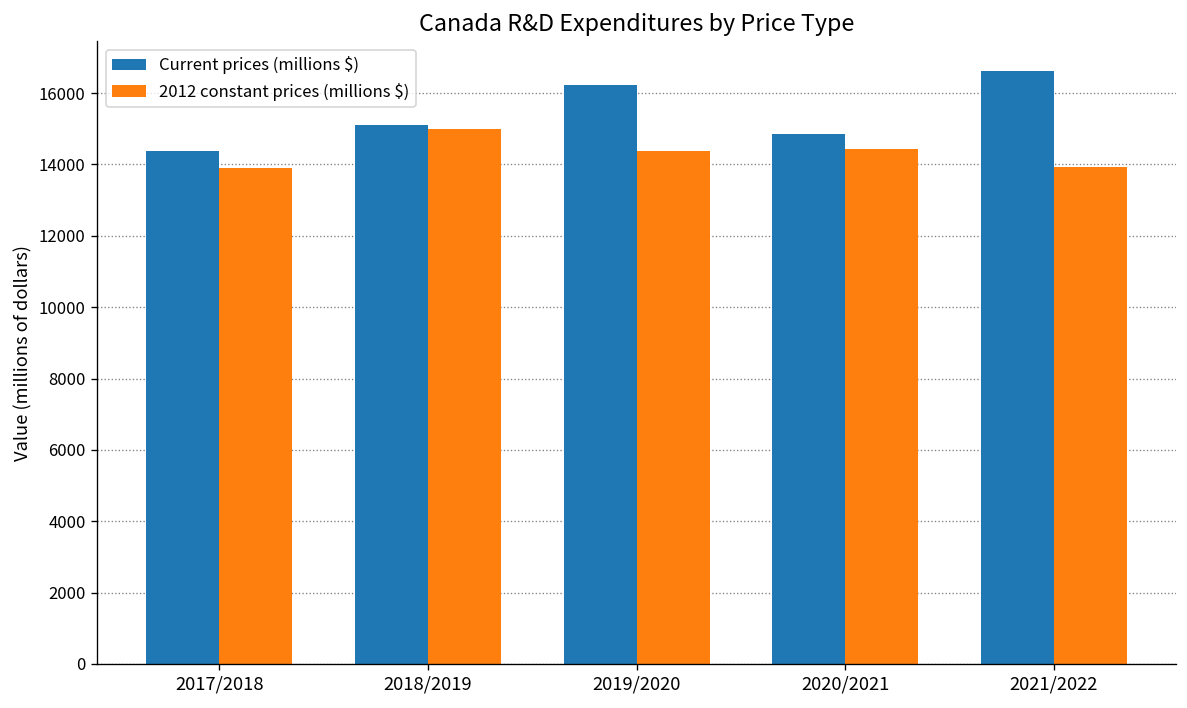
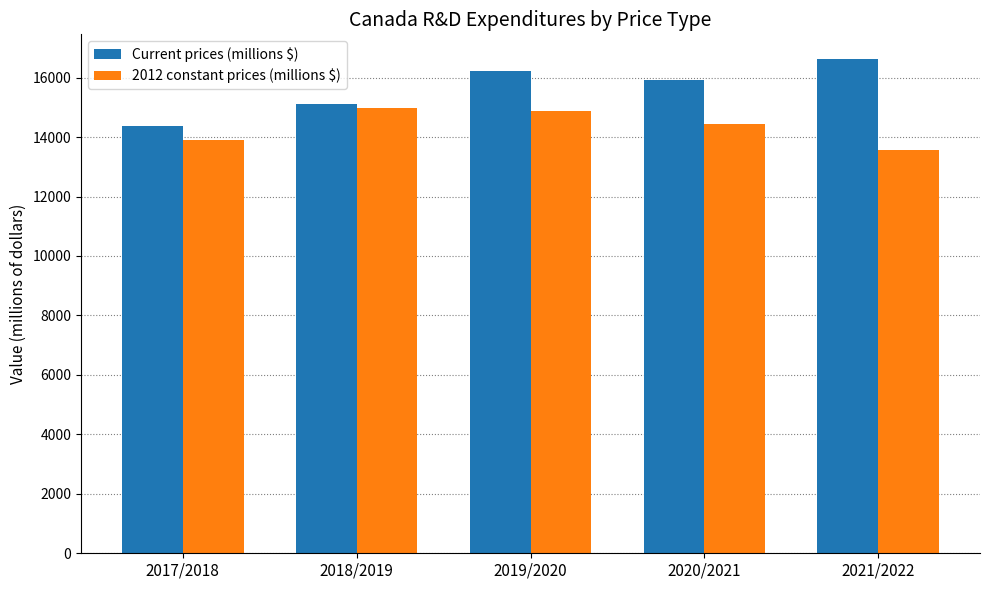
2012 constant prices (millions $), 2019/2020: 14400 -> 14900
Current prices (millions $), 2020/2021: 14800 -> 15900
2012 constant prices (millions $), 2021/2022: 13900 -> 13600
